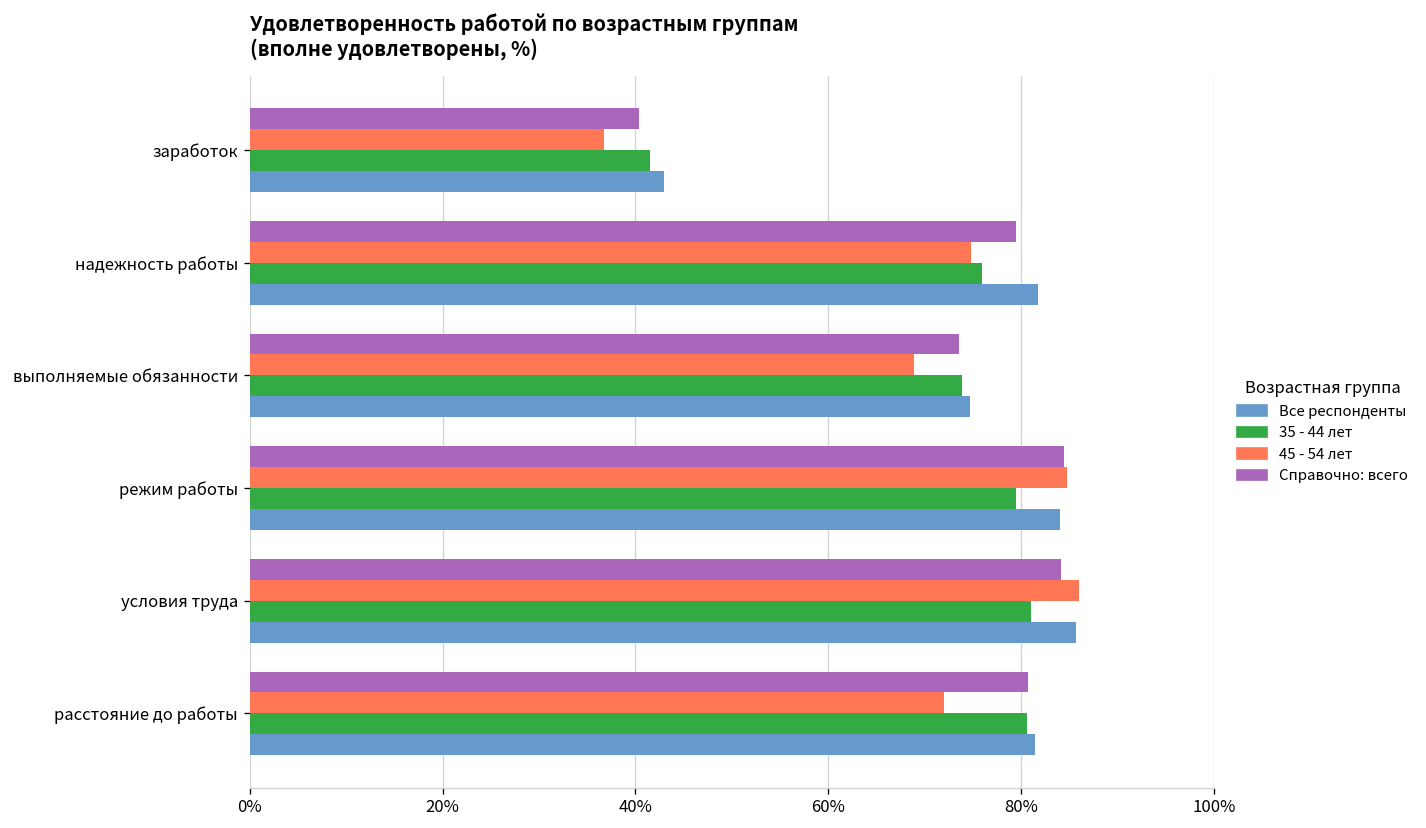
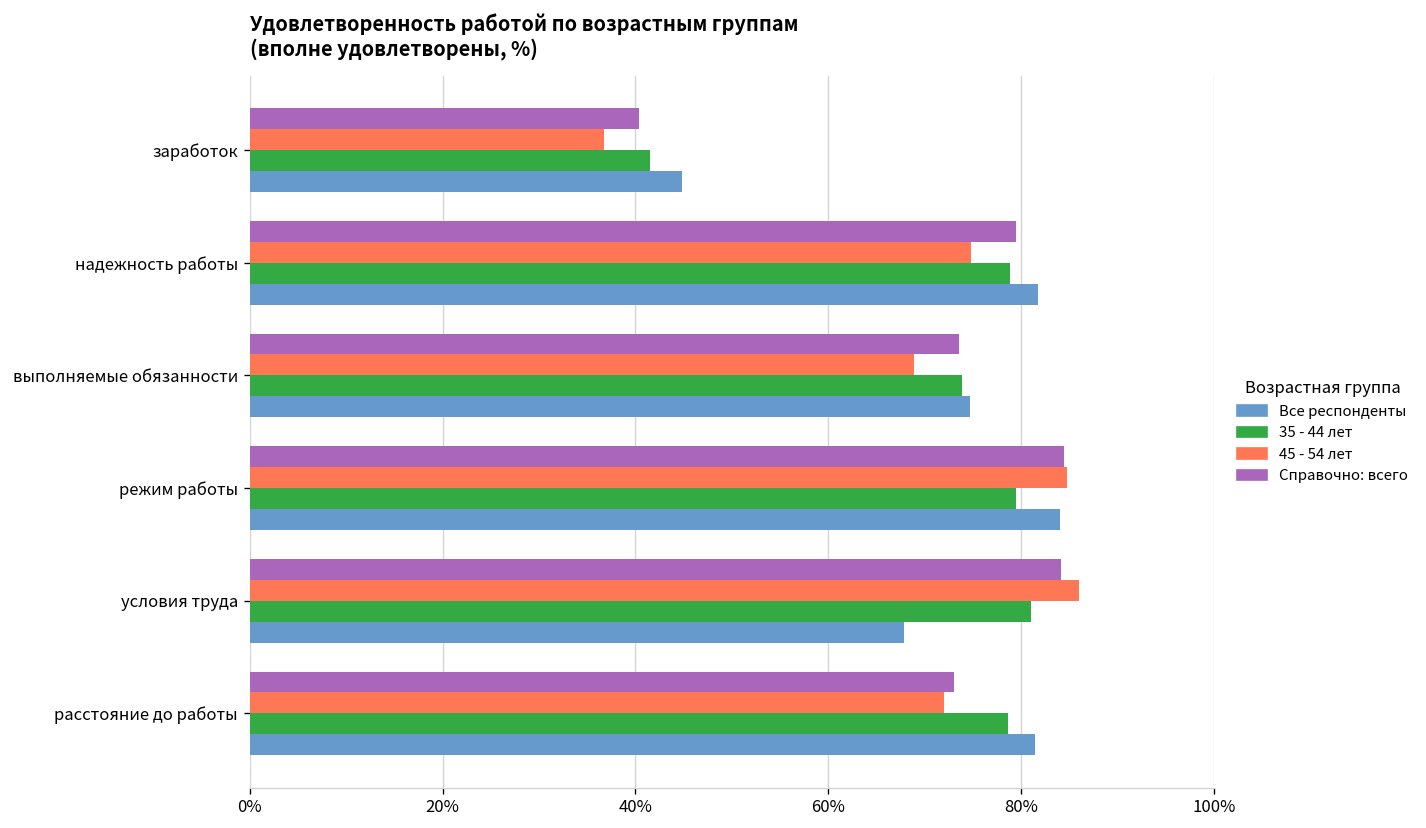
Все респонденты, заработок: 43% -> 45%
35 - 44 лет, надежность работы: 76% -> 79%
Все респонденты, условия труда: 86% -> 68%
Справочно: всего, расстояние до работы: 81% -> 73%
35 - 44 лет, расстояние до работы: 81% -> 79%
